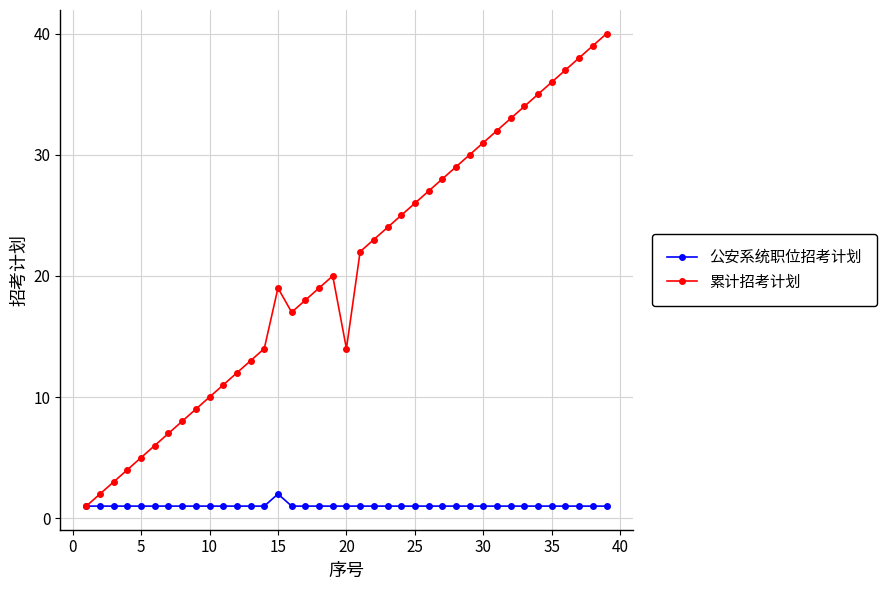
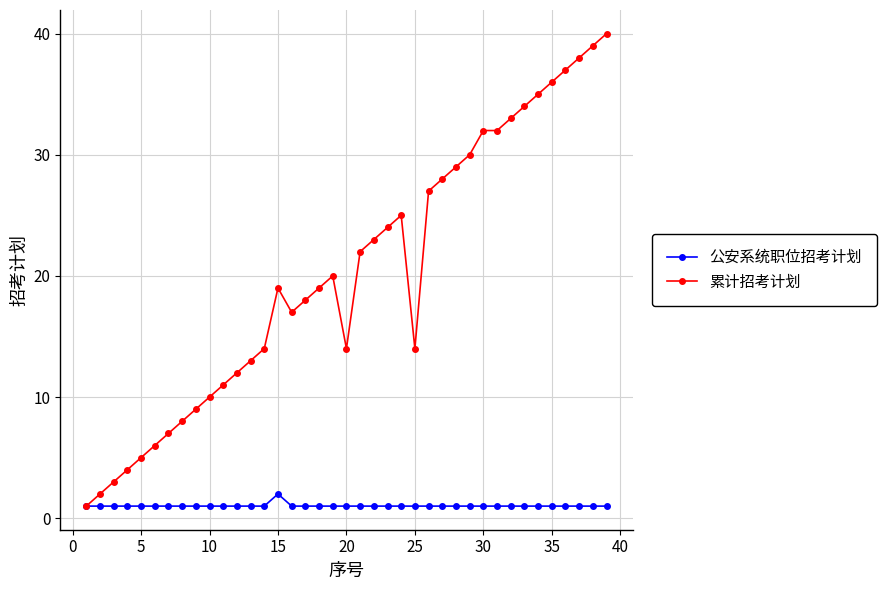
累计招考计划, 25: 26 -> 14
累计招考计划, 30: 31 -> 32
